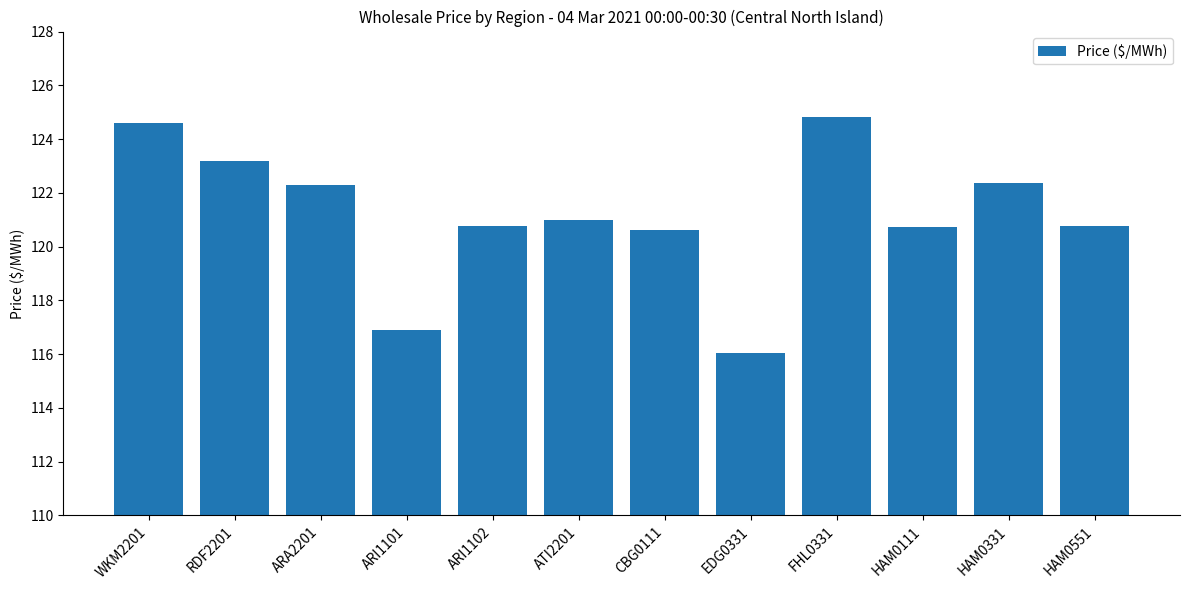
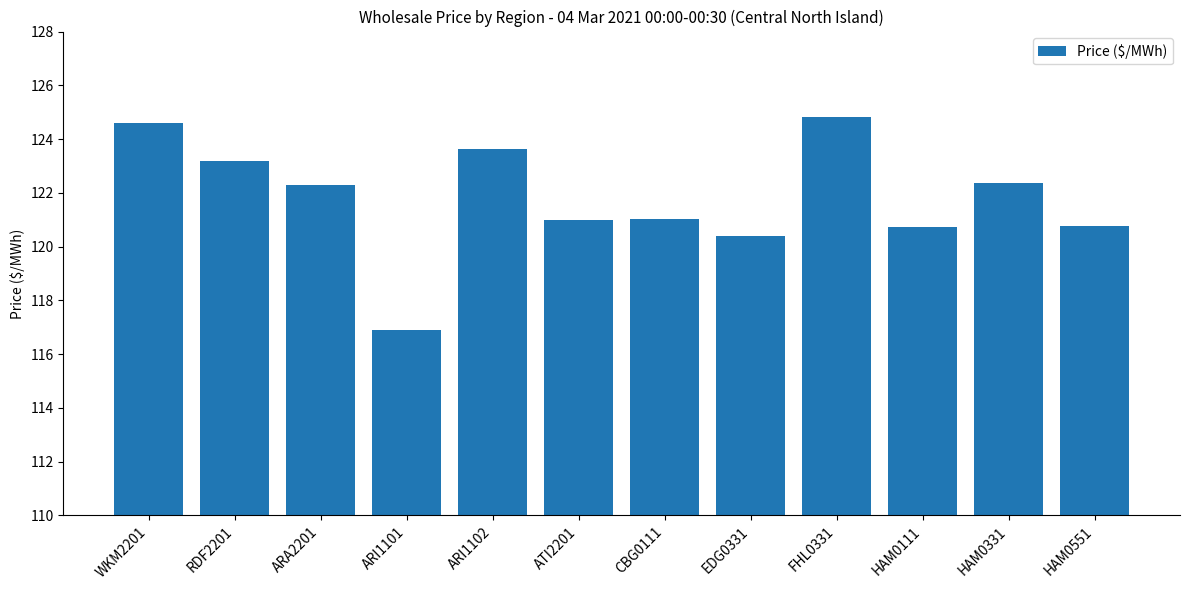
ARI1102: 120.8 -> 123.6
CBG0111: 120.6 -> 121.0
EDG0331: 116.0 -> 120.4
